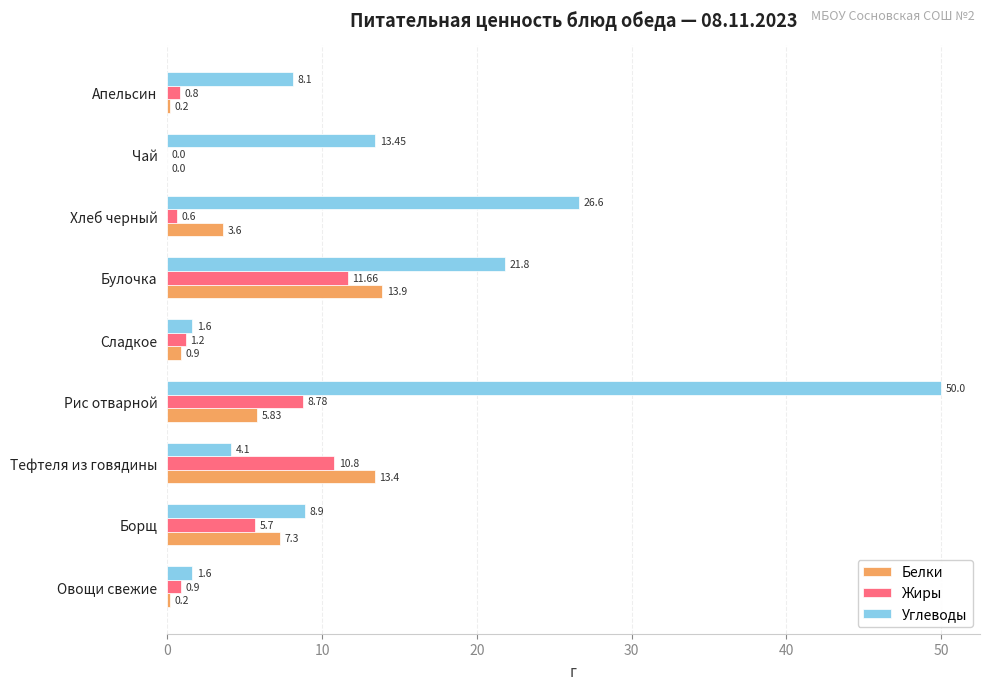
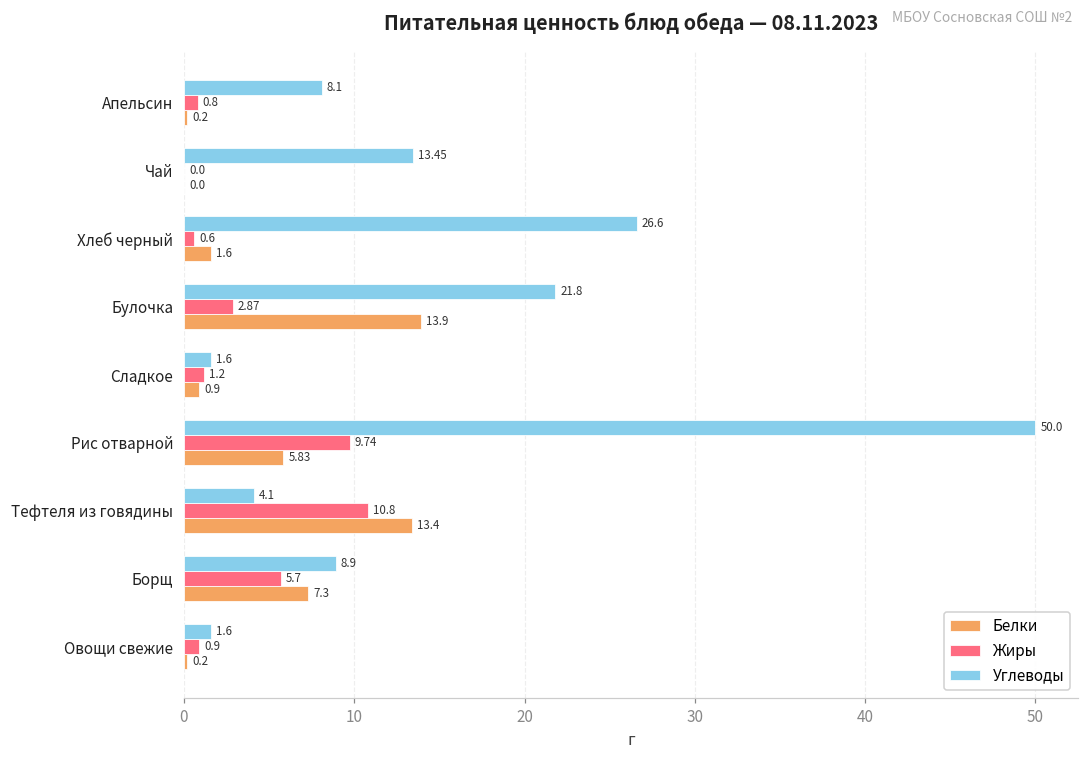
Белки, Хлеб черный: 3.6 -> 1.6
Жиры, Булочка: 11.66 -> 2.87
Жиры, Рис отварной: 8.78 -> 9.74
